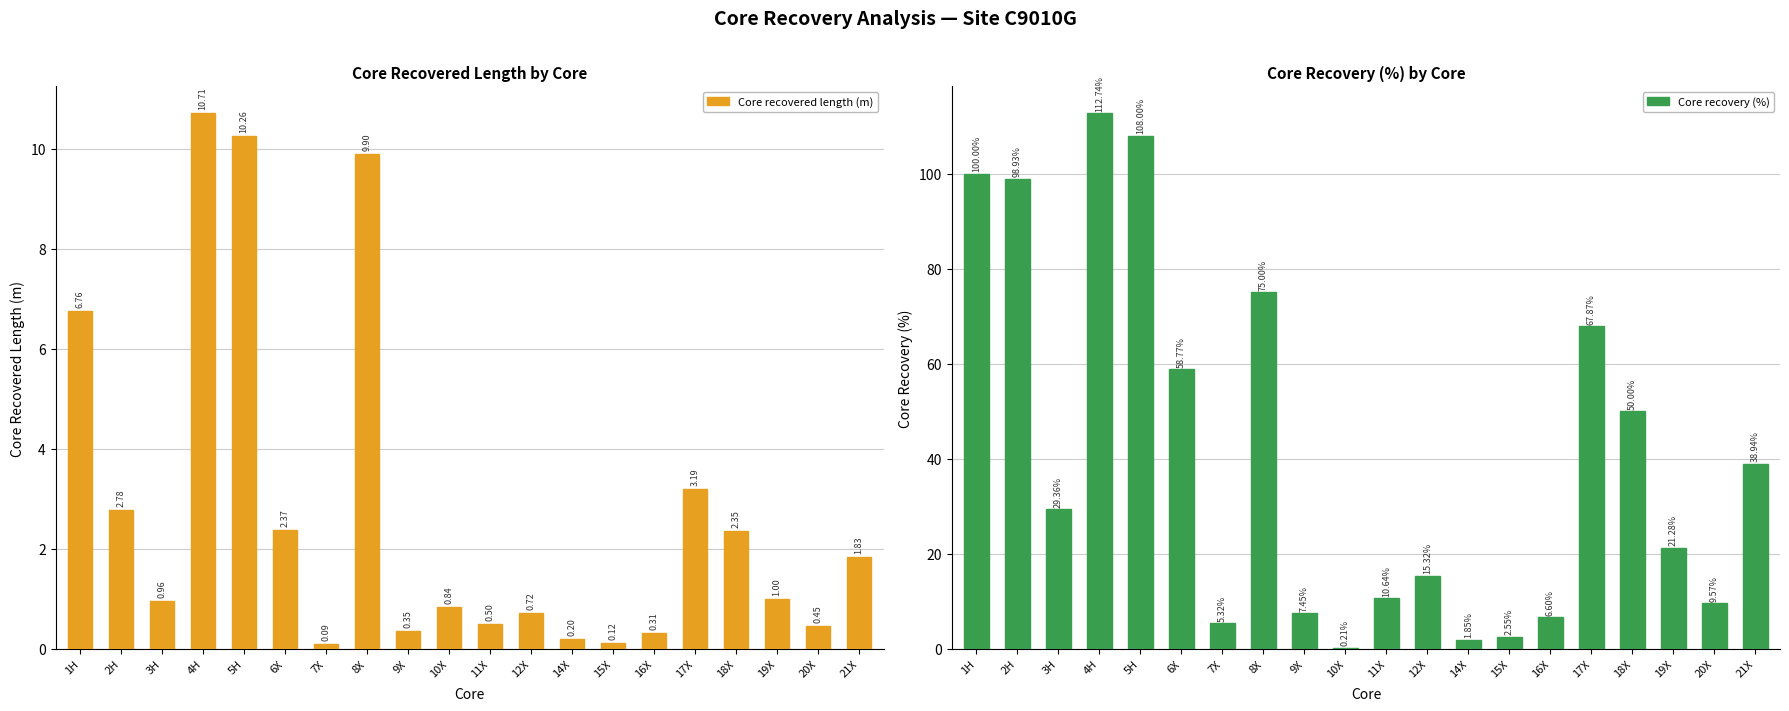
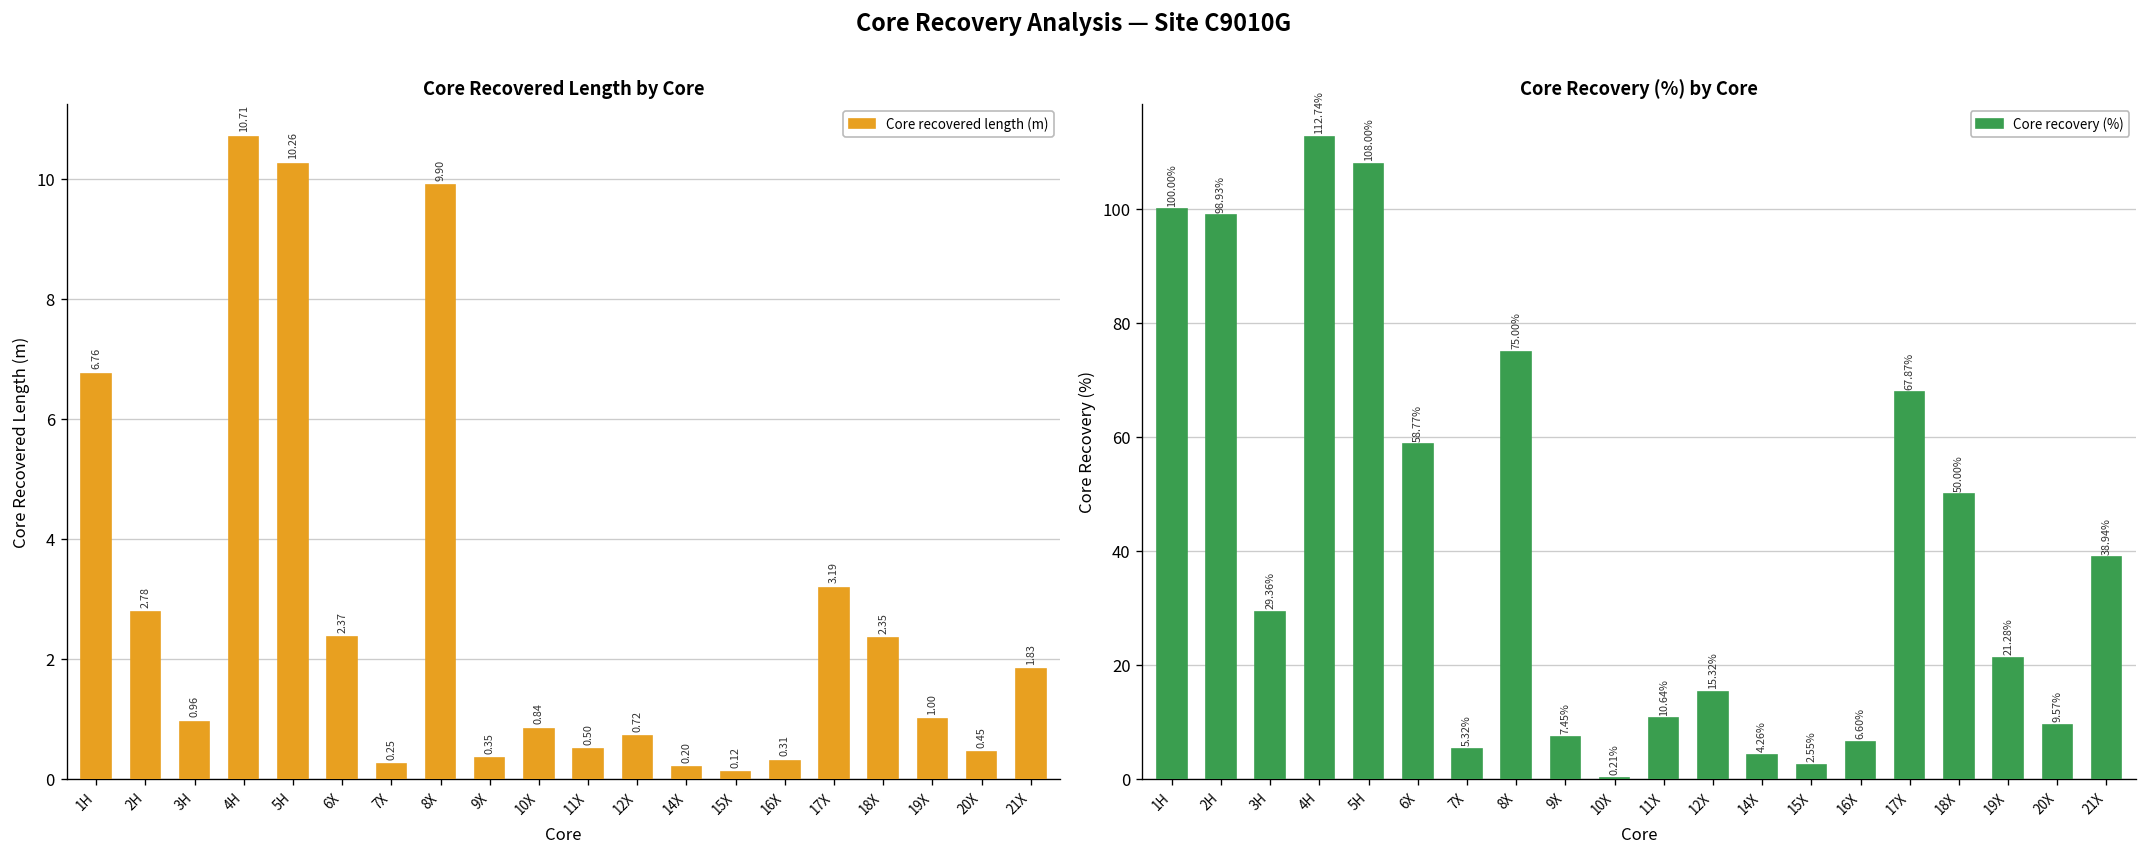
Core Recovered Length by Core, 7X: 0.09 -> 0.25
Core Recovery (%) by Core, 14X: 1.85% -> 4.26%
